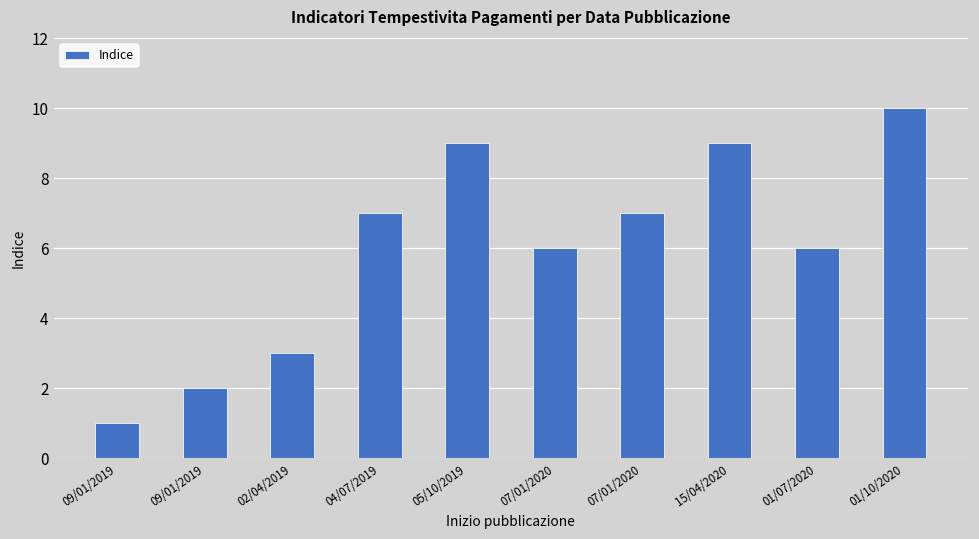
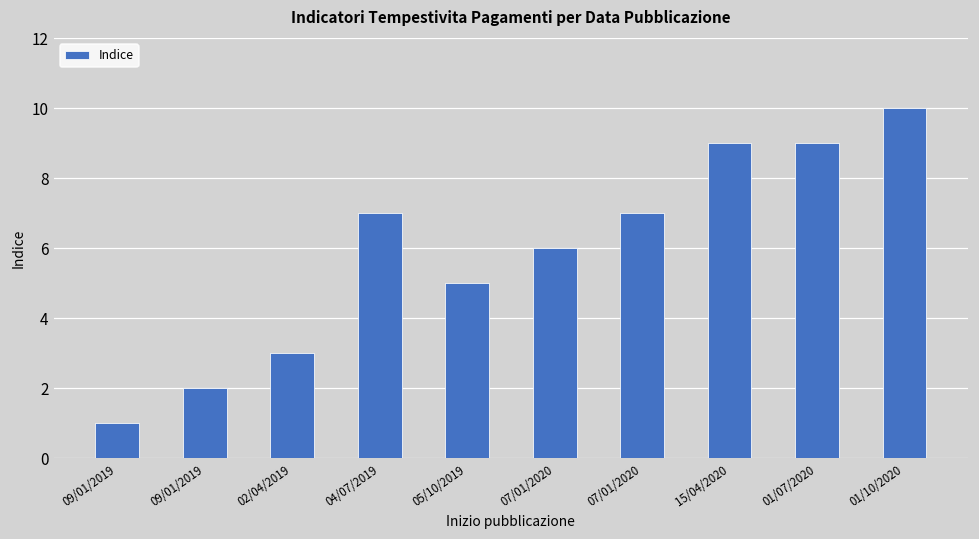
05/10/2019: 9 -> 5
01/07/2020: 6 -> 9
